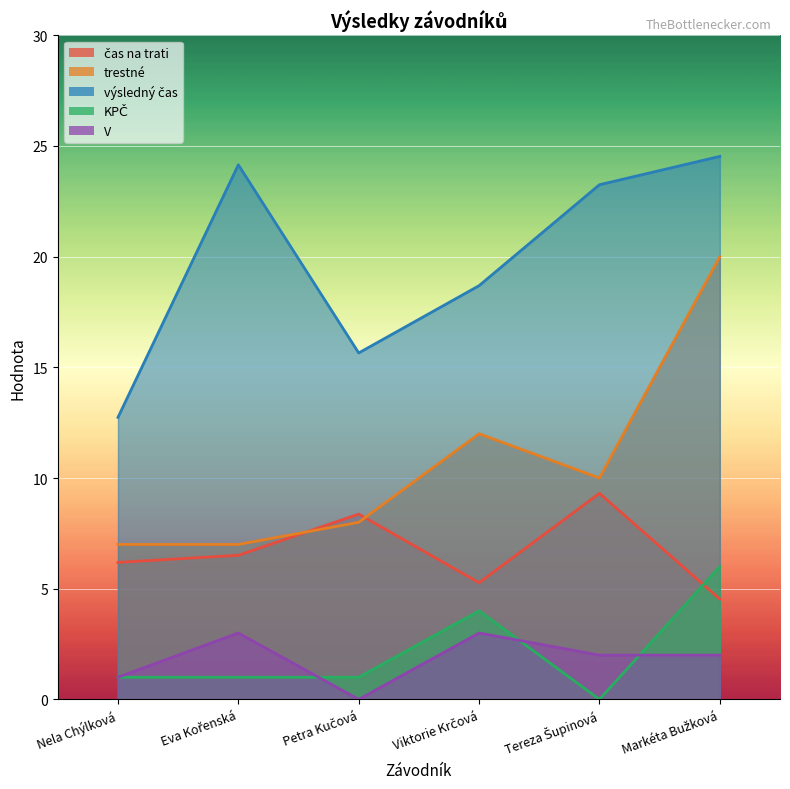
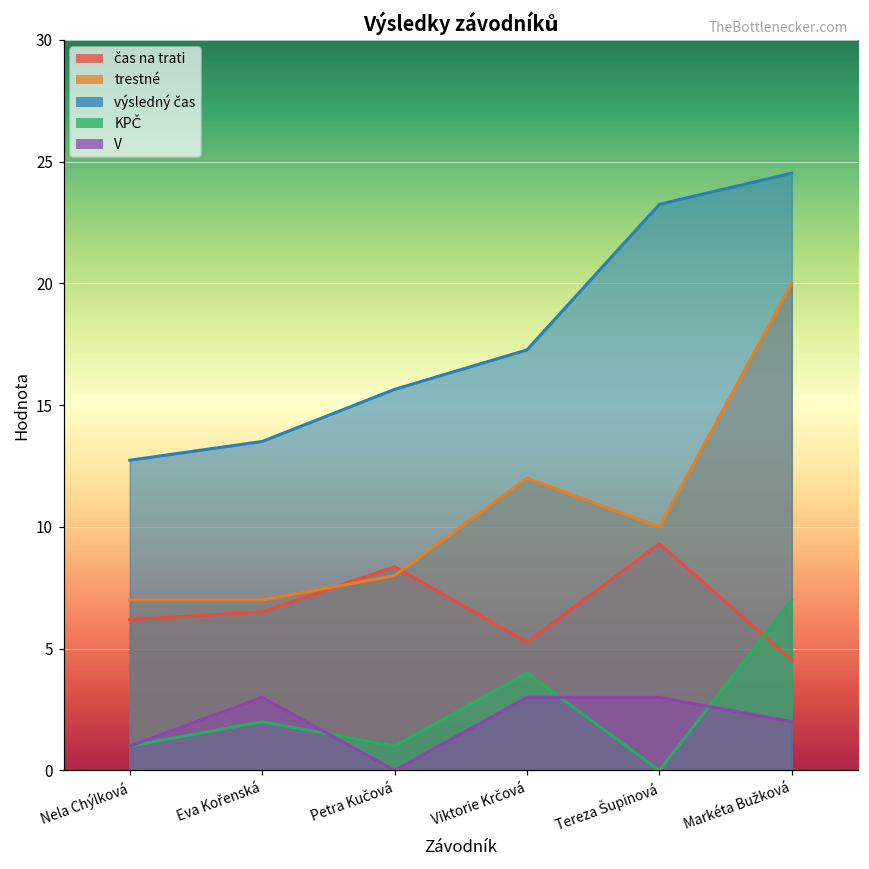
výsledný čas, Eva Kořenská: 24.2 -> 13.5
KPČ, Eva Kořenská: 1 -> 2
výsledný čas, Viktorie Krčová: 18.7 -> 17.3
V, Tereza Šupinová: 2 -> 3
KPČ, Markéta Bužková: 6 -> 7
